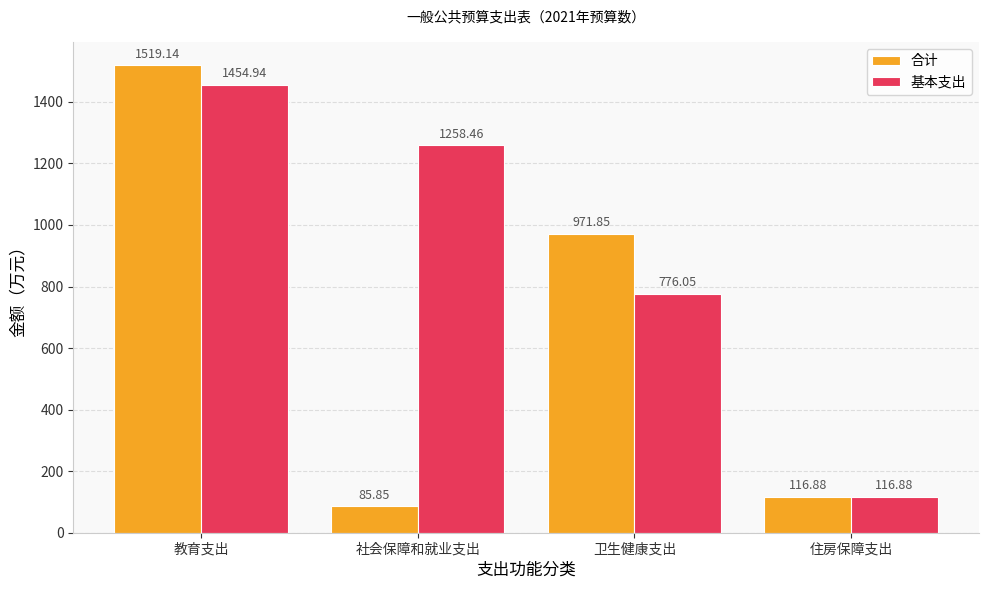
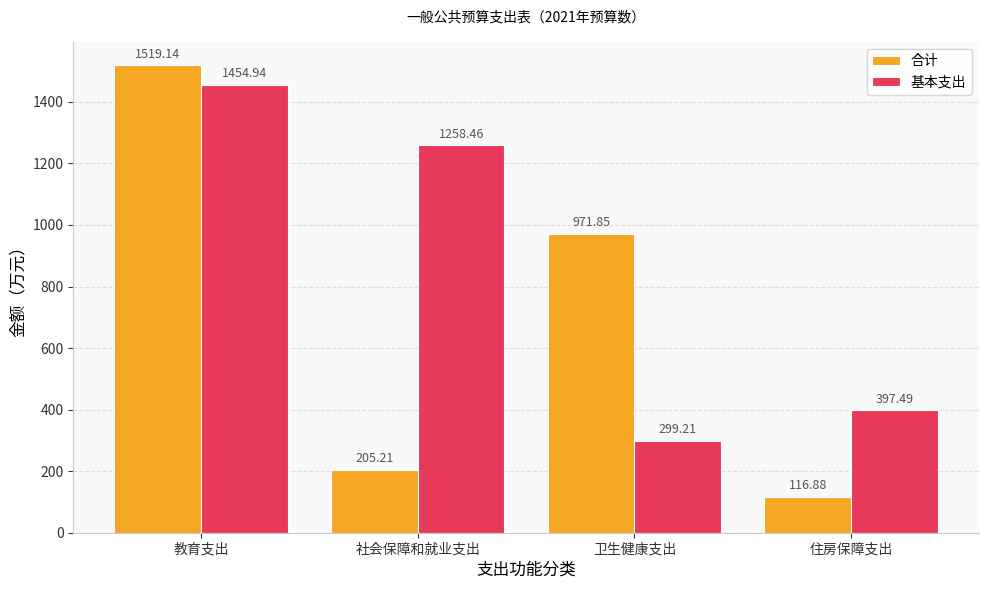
合计, 社会保障和就业支出: 85.85 -> 205.21
基本支出, 卫生健康支出: 776.05 -> 299.21
基本支出, 住房保障支出: 116.88 -> 397.49
